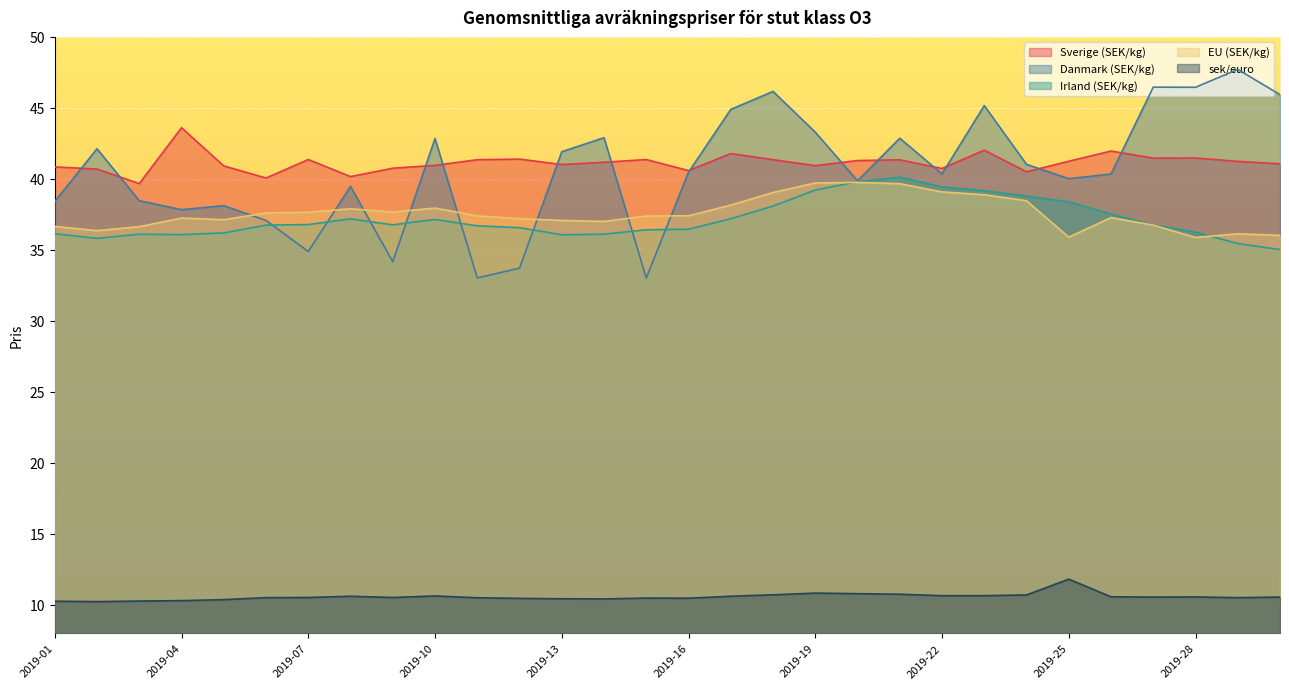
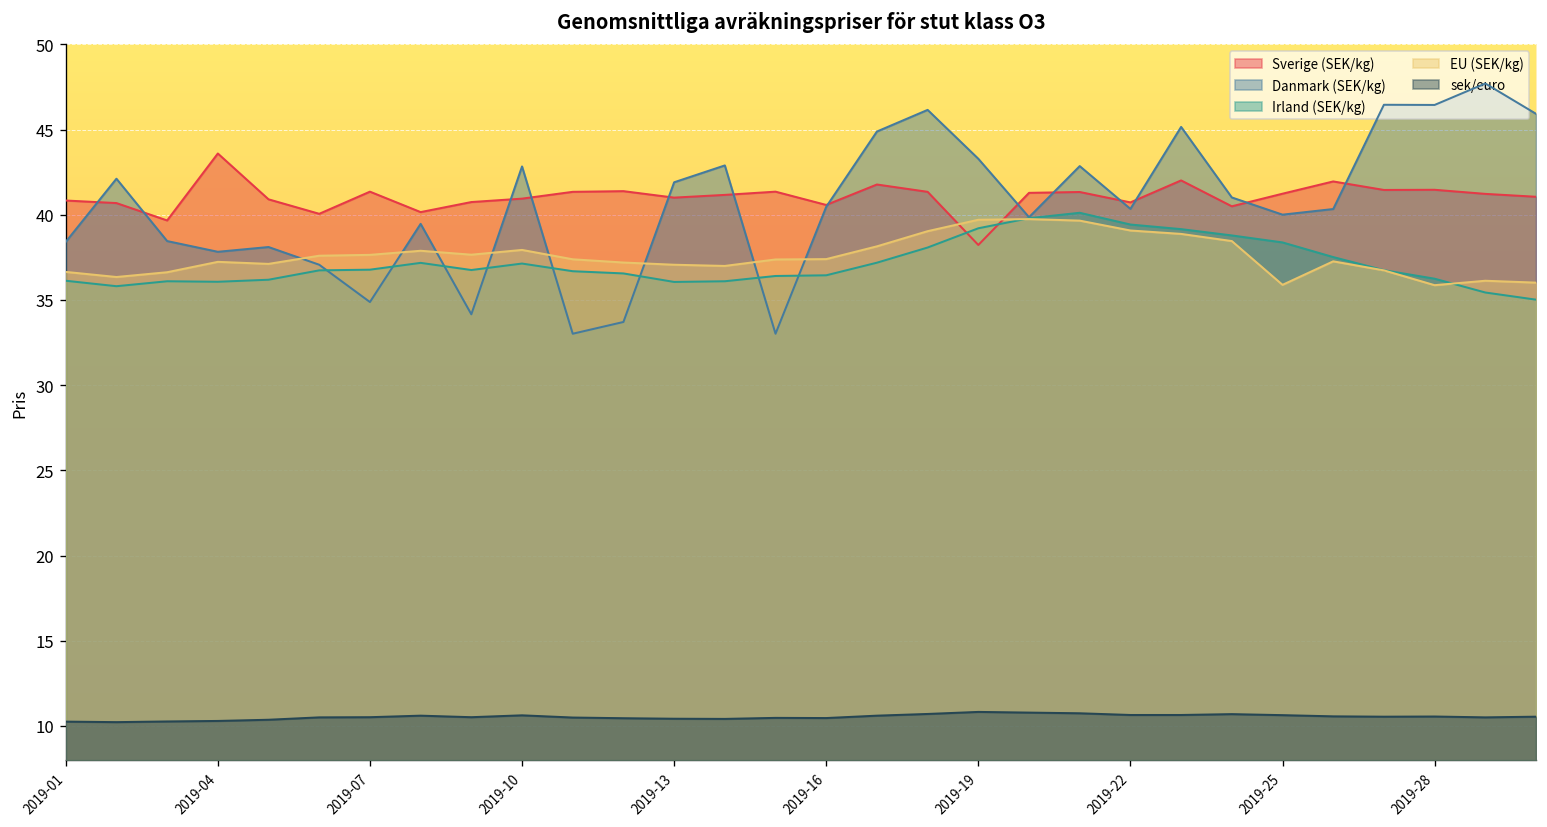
Sverige (SEK/kg), 2019-19: 40.9 -> 38.2
sek/euro, 2019-25: 11.8 -> 10.6
